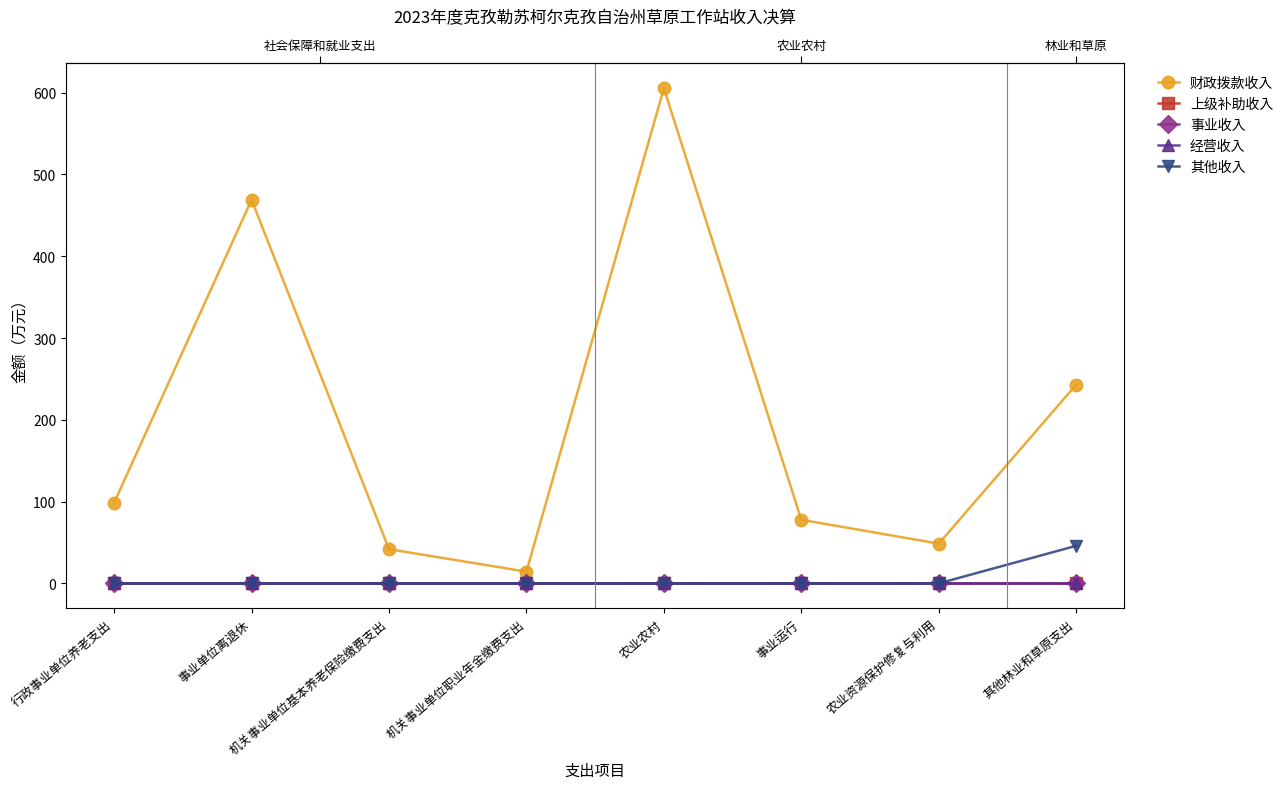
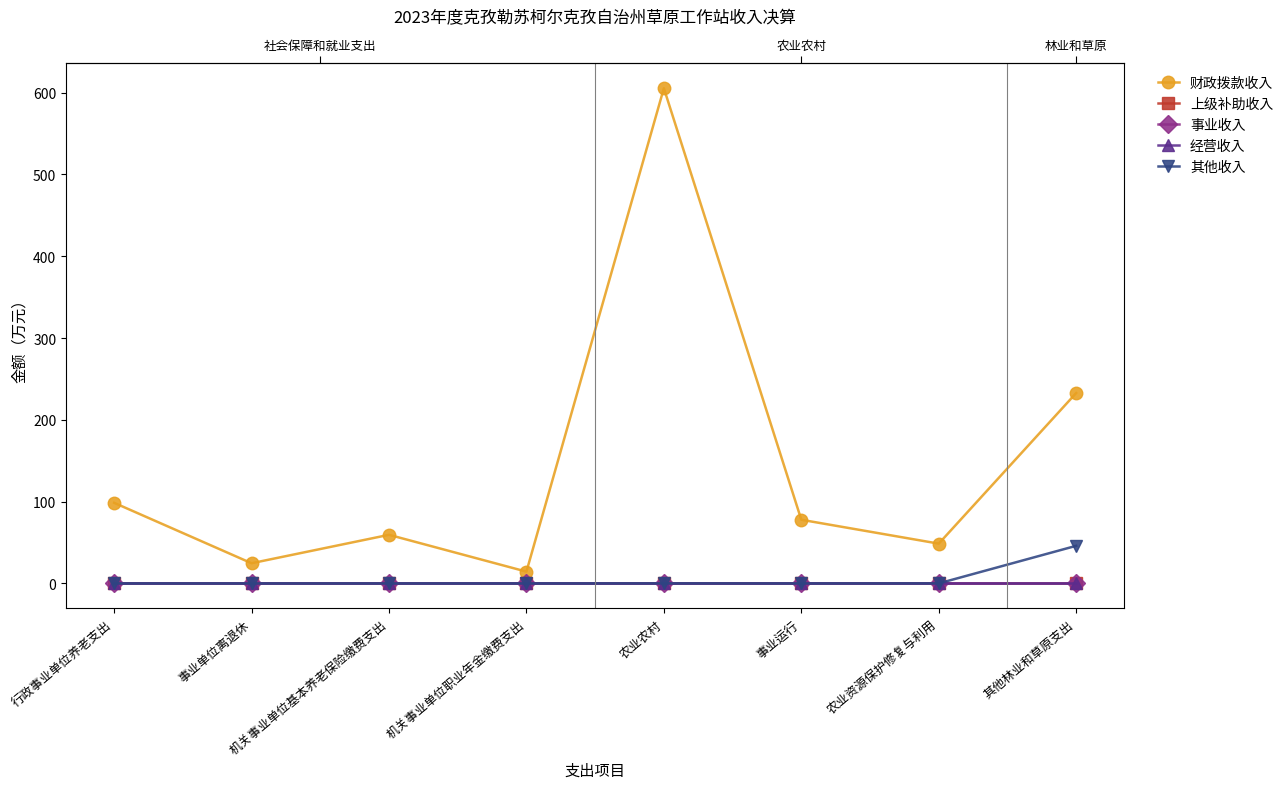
财政拨款收入, 事业单位离退休: 470 -> 20
财政拨款收入, 机关事业单位基本养老保险缴费支出: 40 -> 60
财政拨款收入, 其他林业和草原支出: 240 -> 230
